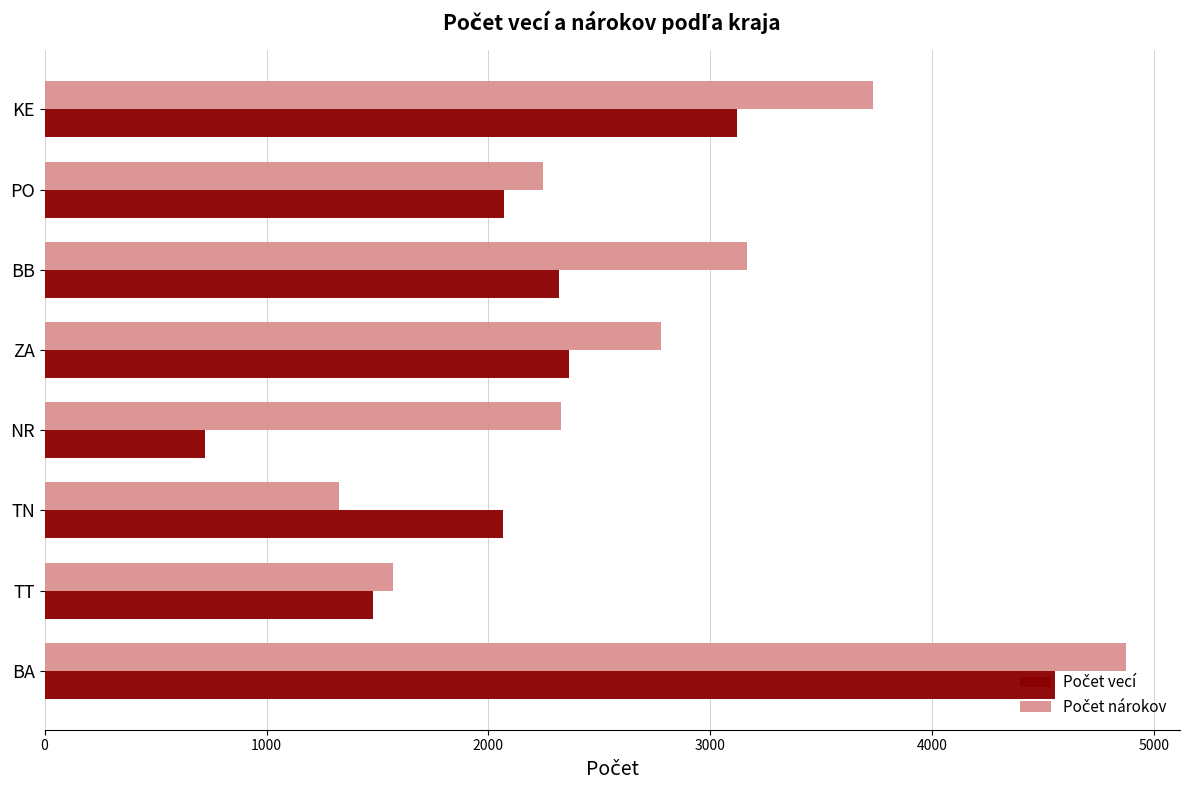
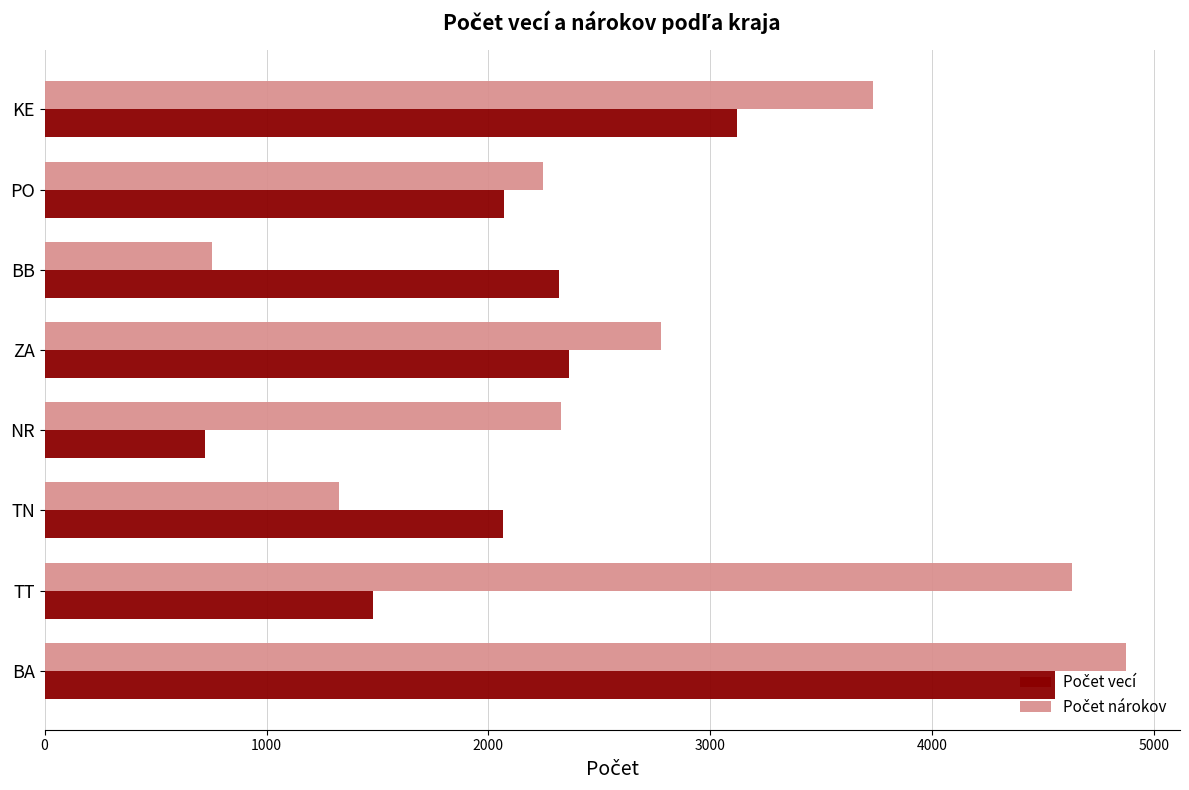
Počet nárokov, BB: 3170 -> 760
Počet nárokov, TT: 1570 -> 4630
